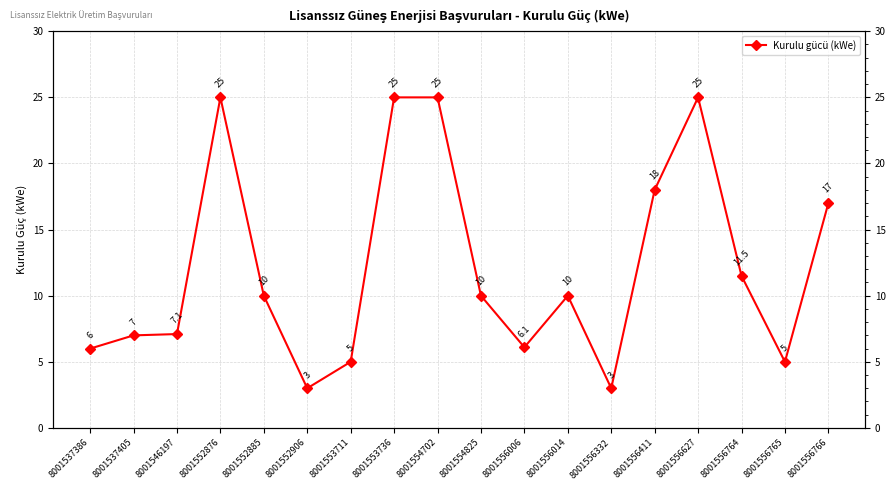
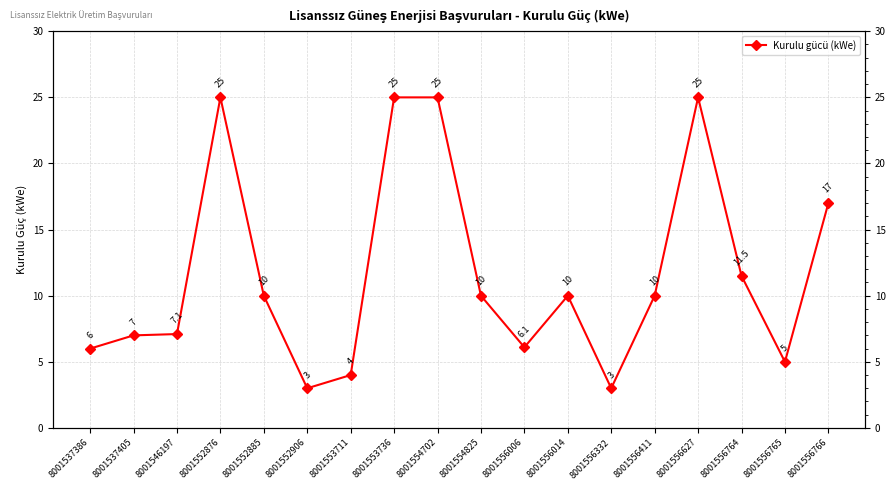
8001553711: 5 -> 4
8001556411: 18 -> 10
